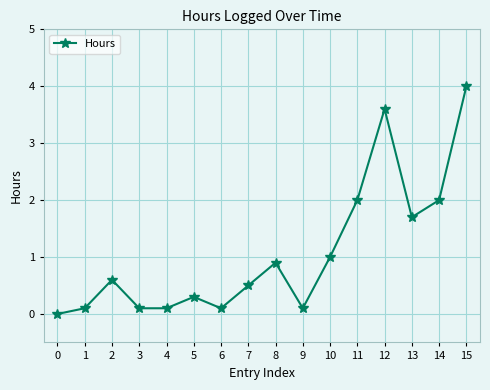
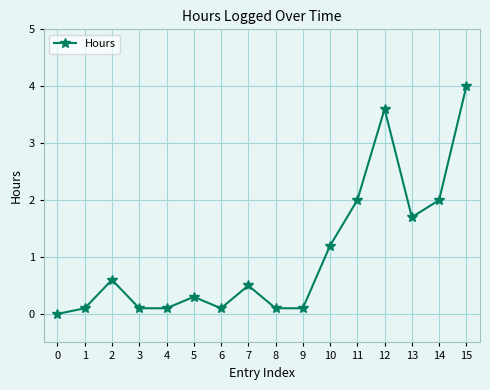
8: 0.9 -> 0.1
10: 1.0 -> 1.2
